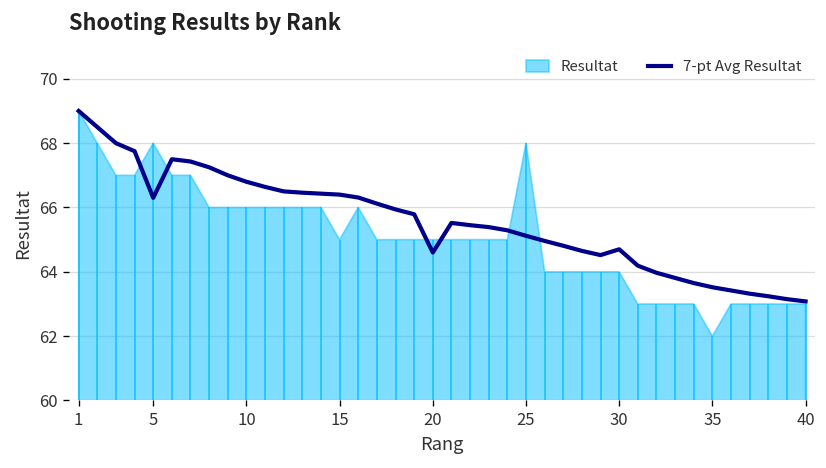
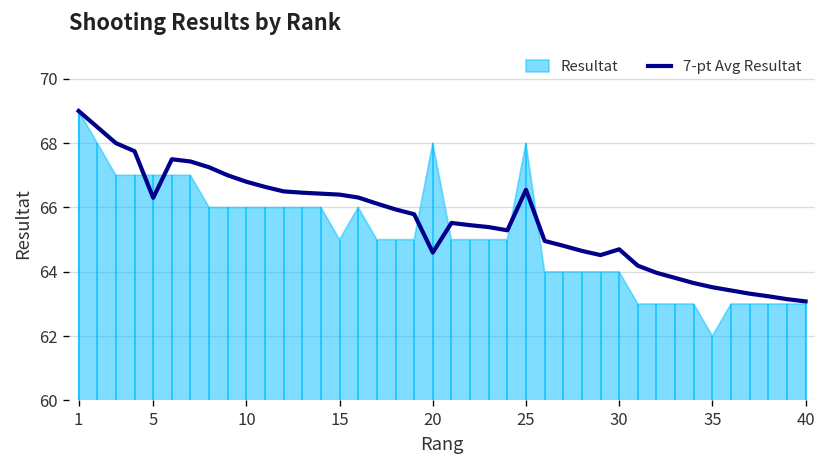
Resultat, 5: 68 -> 67
Resultat, 20: 65 -> 68
7-pt Avg Resultat, 25: 65.1 -> 66.6
